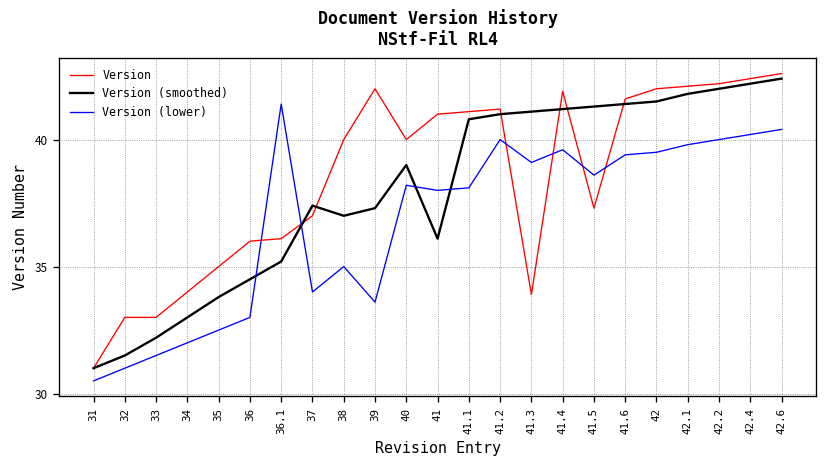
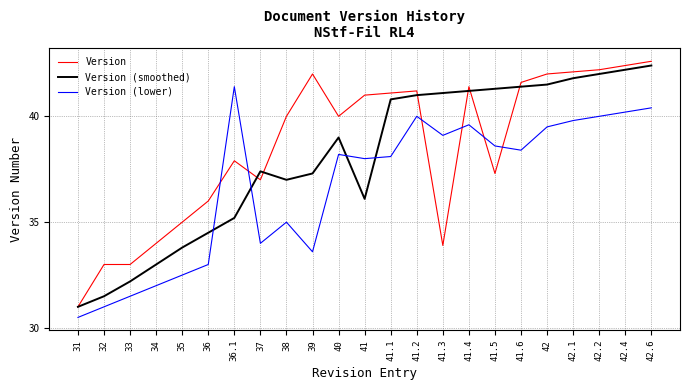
Version, 36.1: 36.1 -> 37.9
Version, 41.4: 41.9 -> 41.4
Version (lower), 41.6: 39.4 -> 38.4
